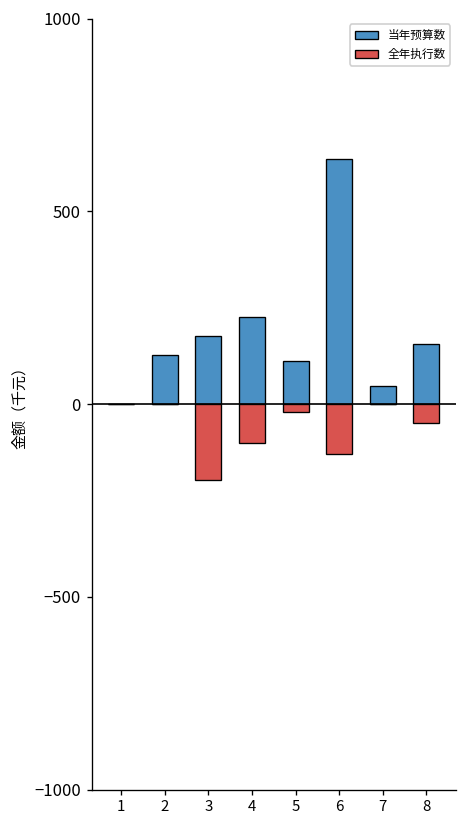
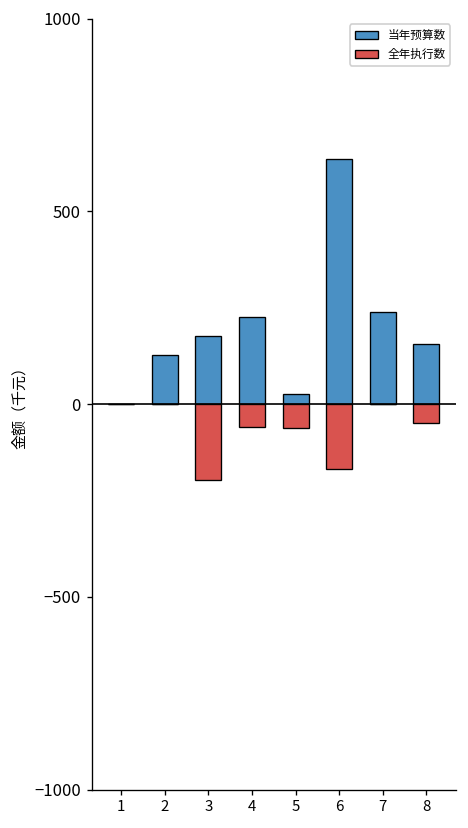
全年执行数, 4: -100 -> -60
当年预算数, 5: 110 -> 30
全年执行数, 5: -20 -> -60
全年执行数, 6: -130 -> -170
当年预算数, 7: 50 -> 240
